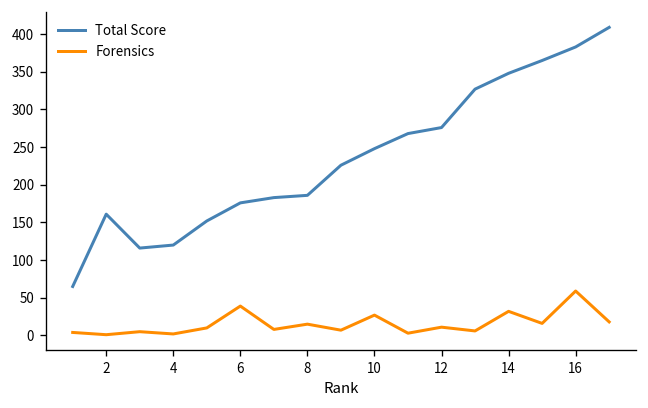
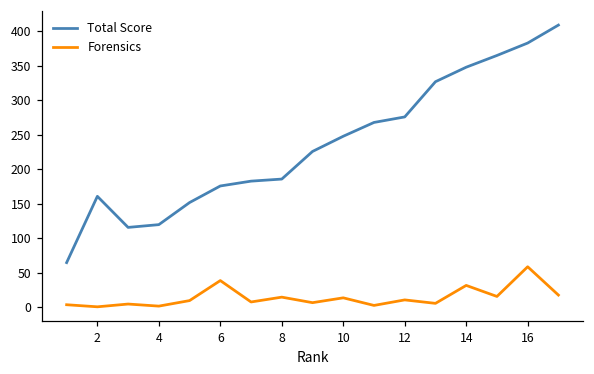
Forensics, 10: 30 -> 10
